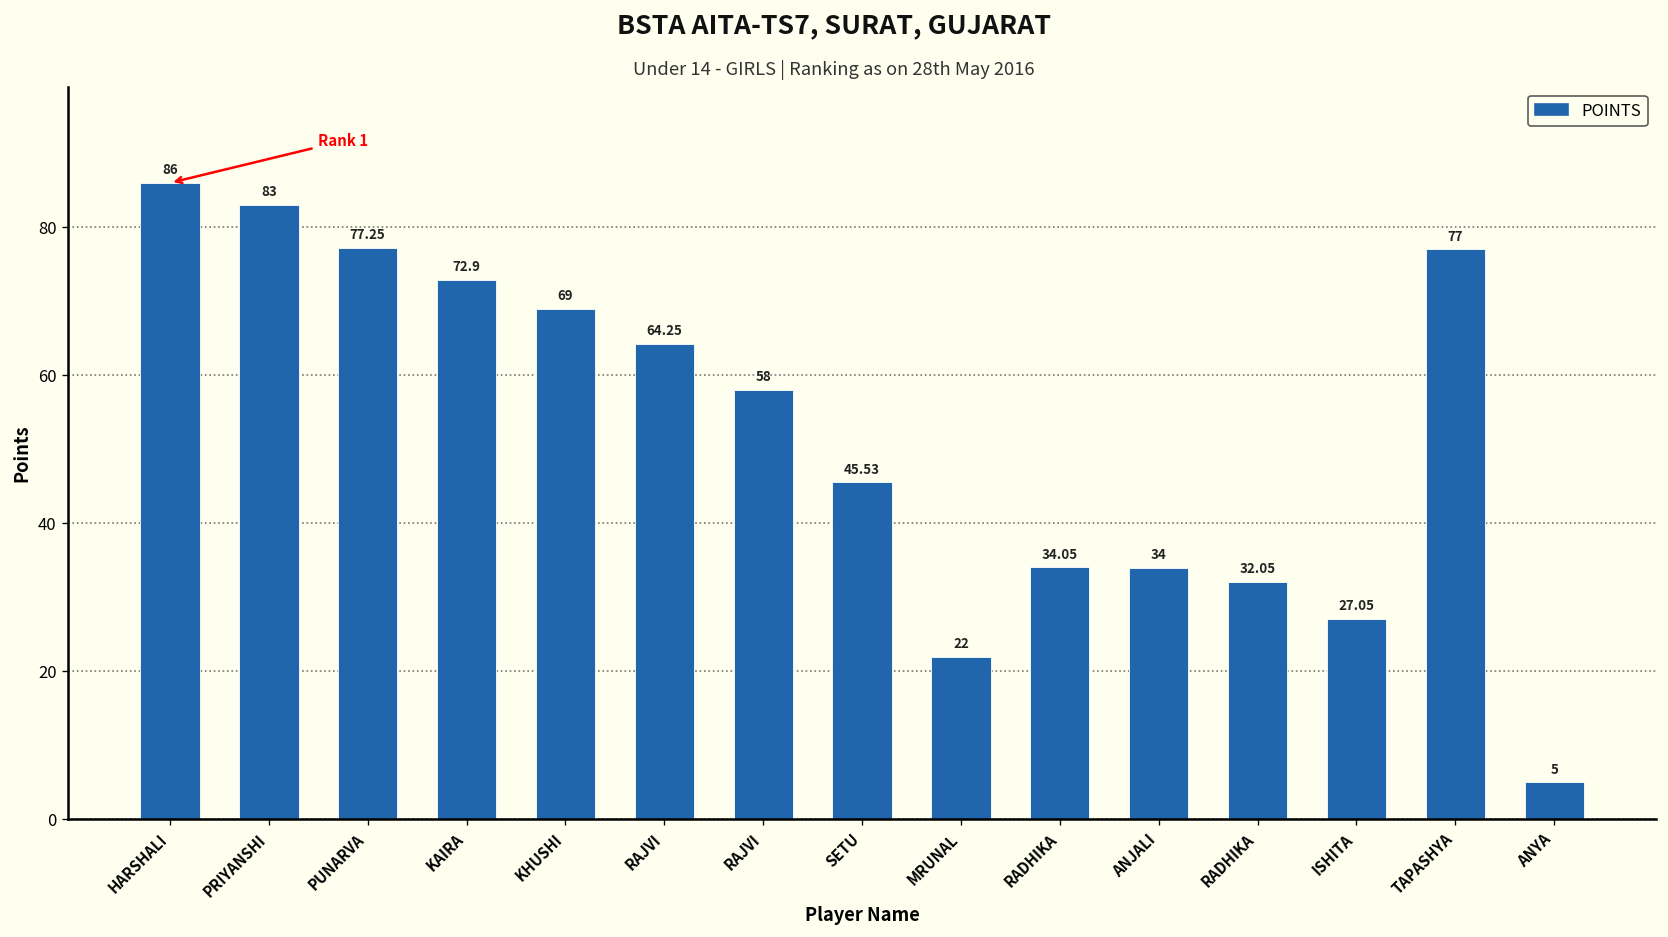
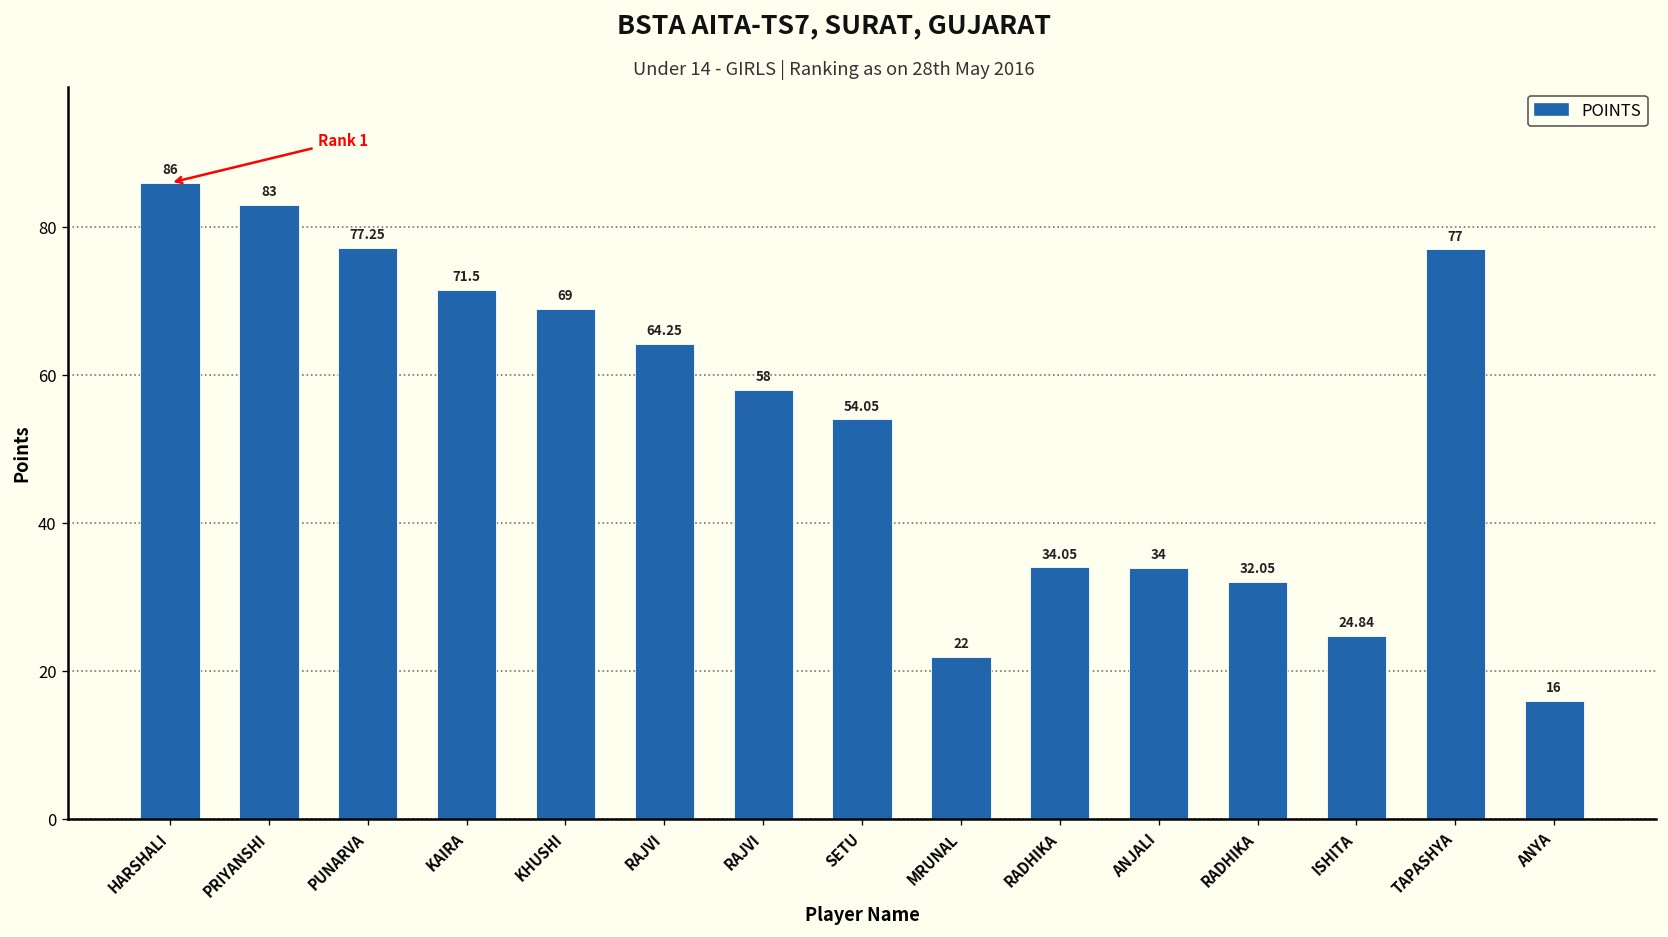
KAIRA: 72.9 -> 71.5
SETU: 45.53 -> 54.05
ISHITA: 27.05 -> 24.84
ANYA: 5 -> 16
